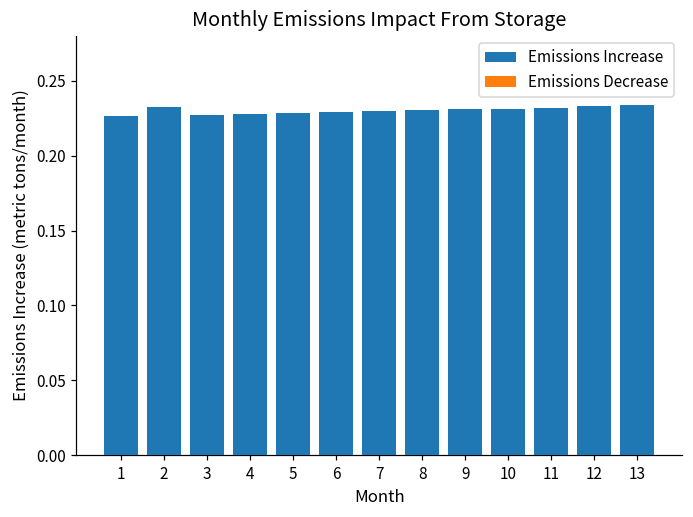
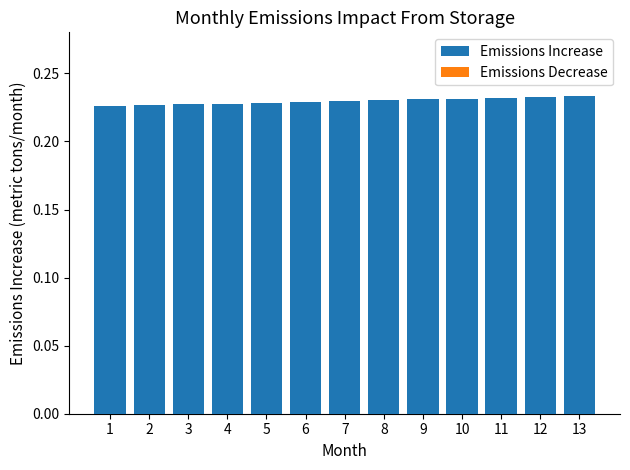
Emissions Increase, 2: 0.233 -> 0.227
